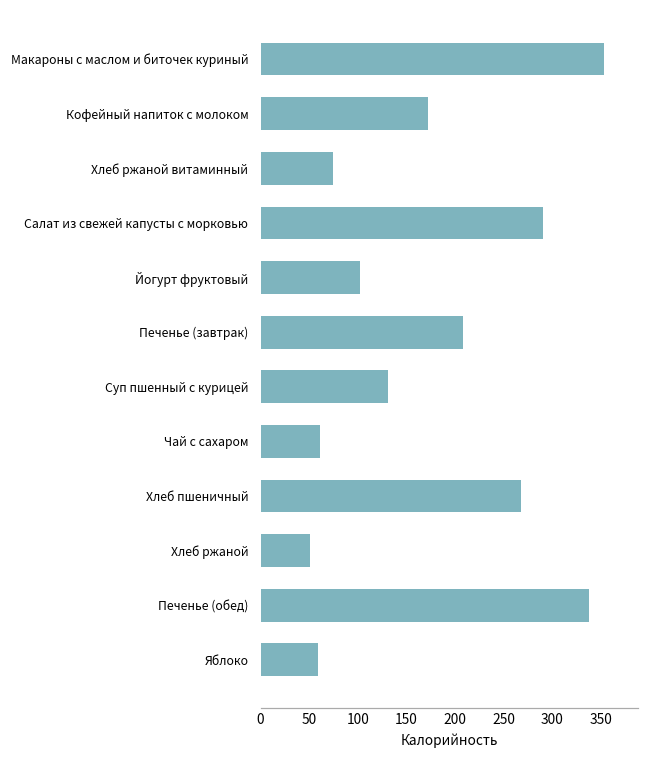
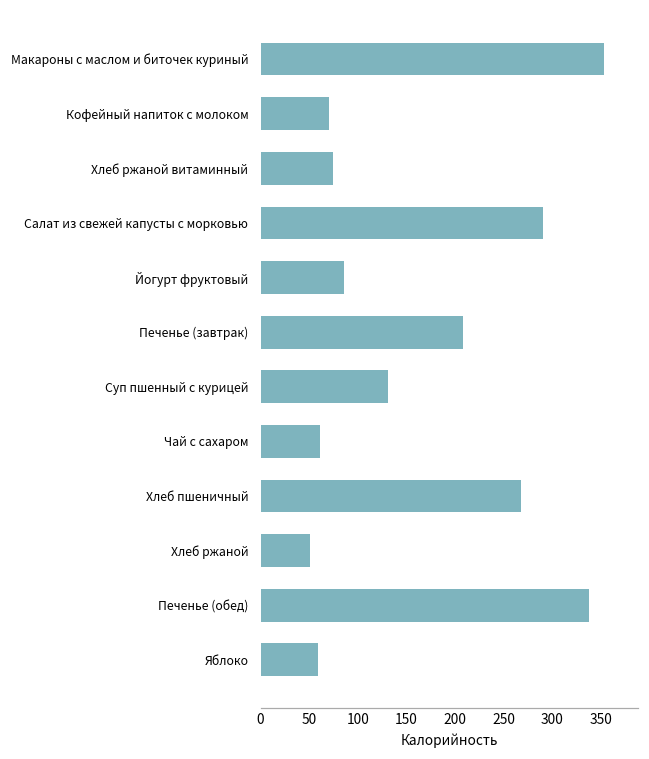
Кофейный напиток с молоком: 170 -> 70
Йогурт фруктовый: 100 -> 90
